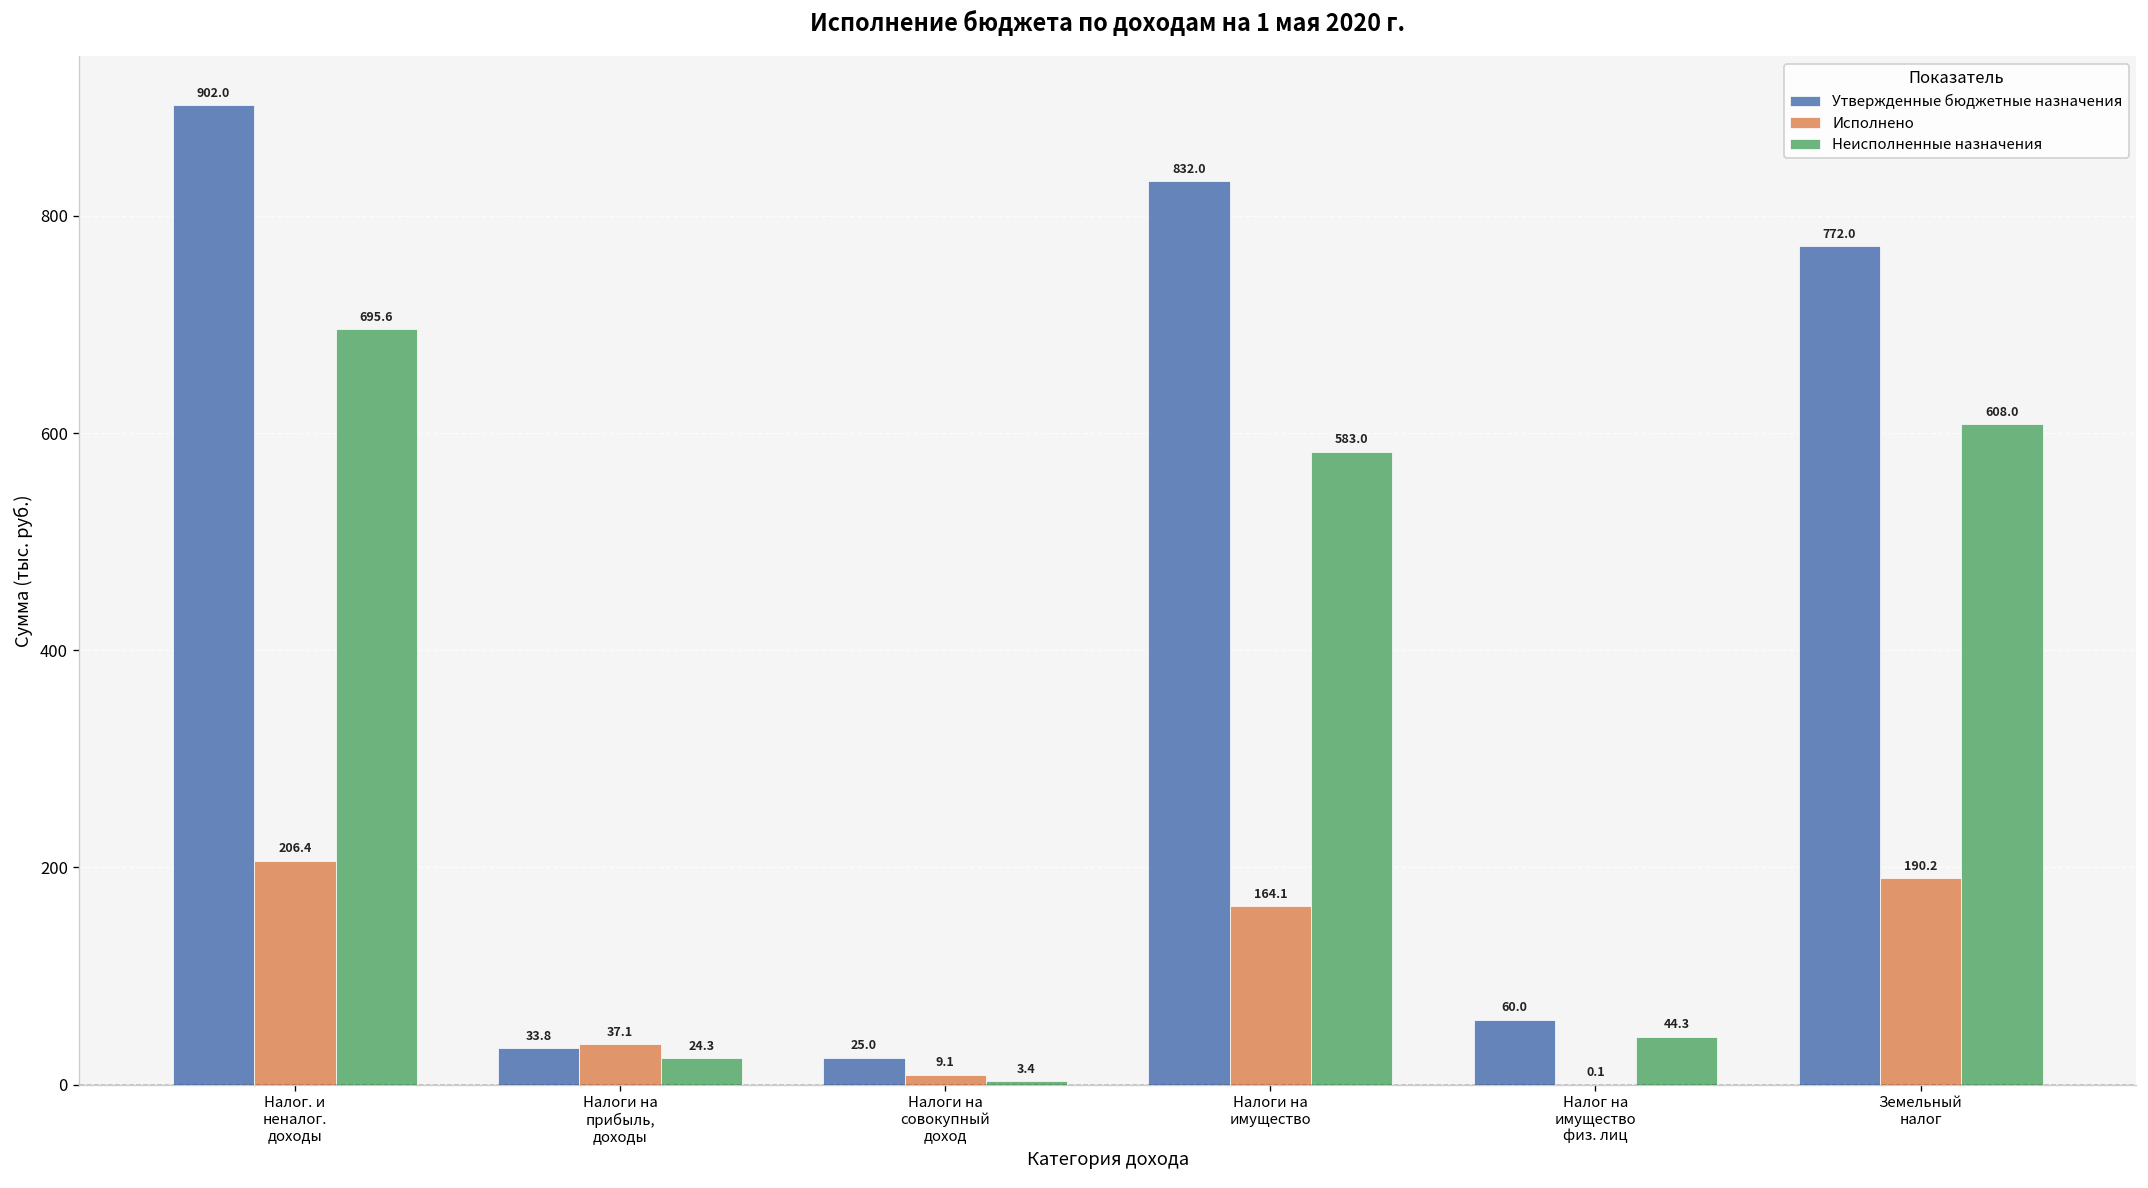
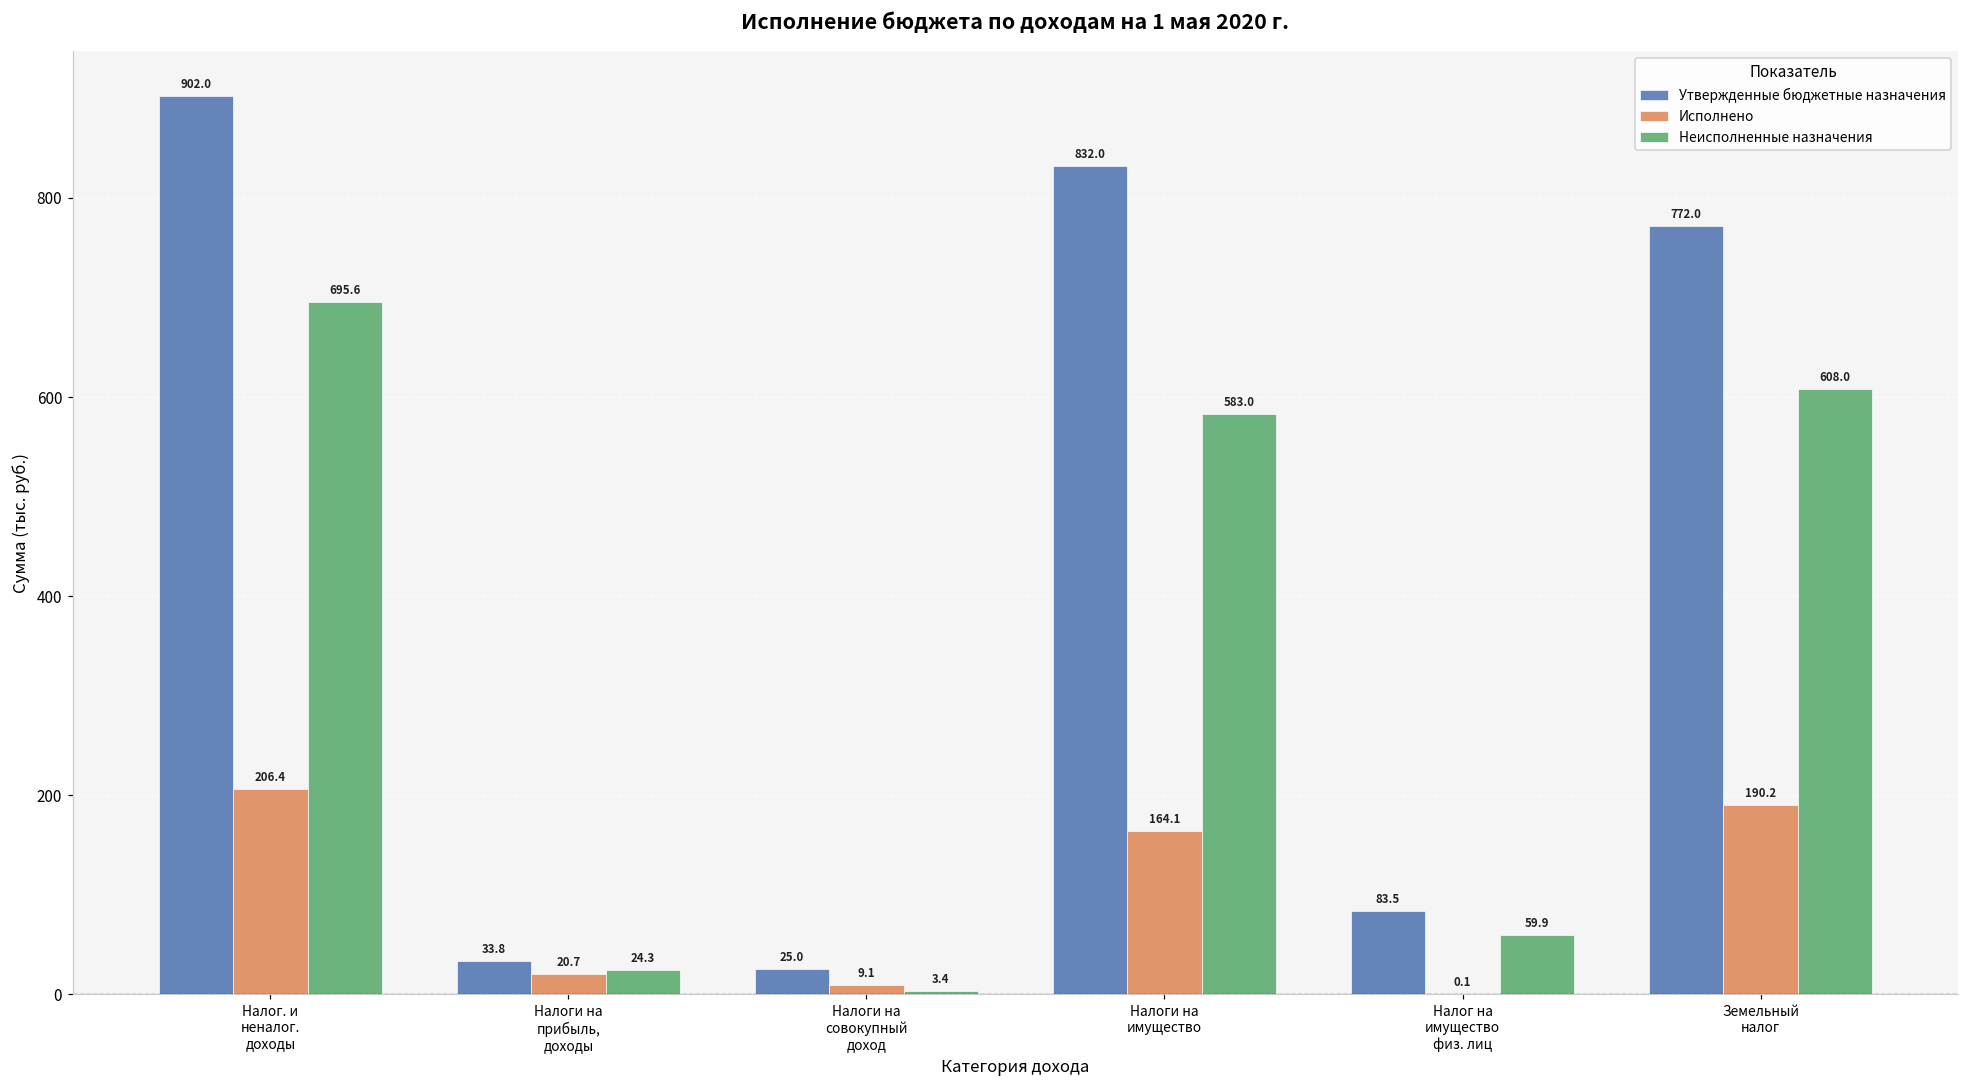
Исполнено, Налоги на прибыль, доходы: 37.1 -> 20.7
Утвержденные бюджетные назначения, Налог на имущество физ. лиц: 60.0 -> 83.5
Неисполненные назначения, Налог на имущество физ. лиц: 44.3 -> 59.9
